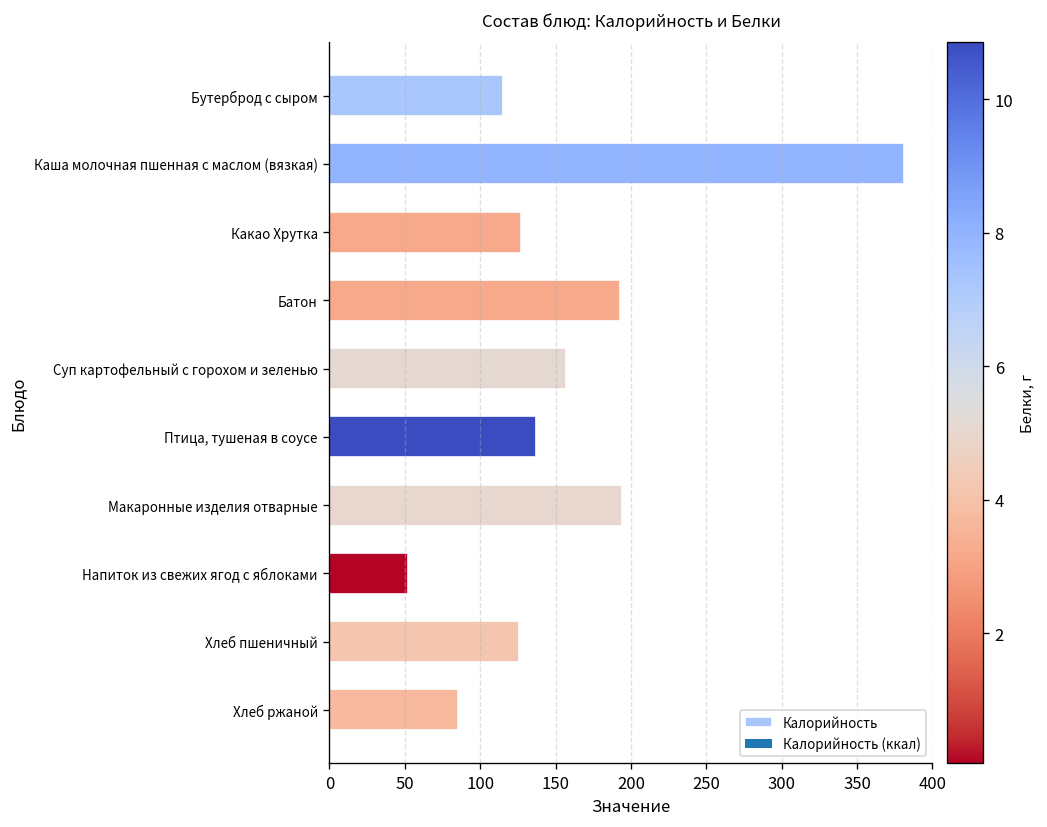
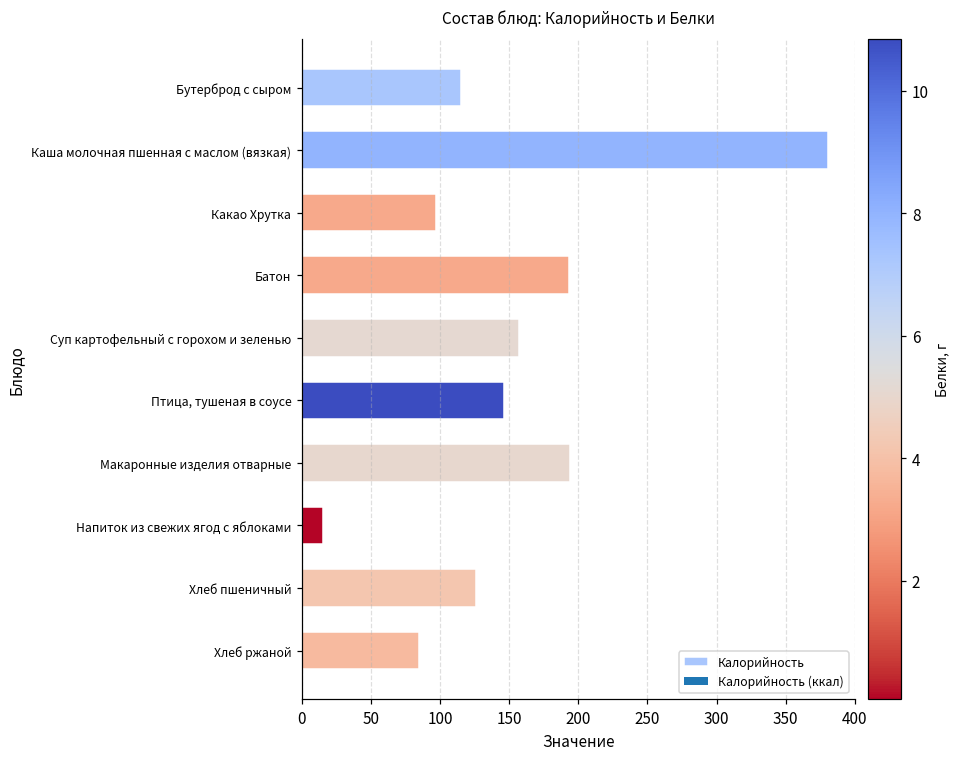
Какао Хрутка: 127 -> 97
Птица, тушеная в соусе: 137 -> 146
Напиток из свежих ягод с яблоками: 52 -> 15
